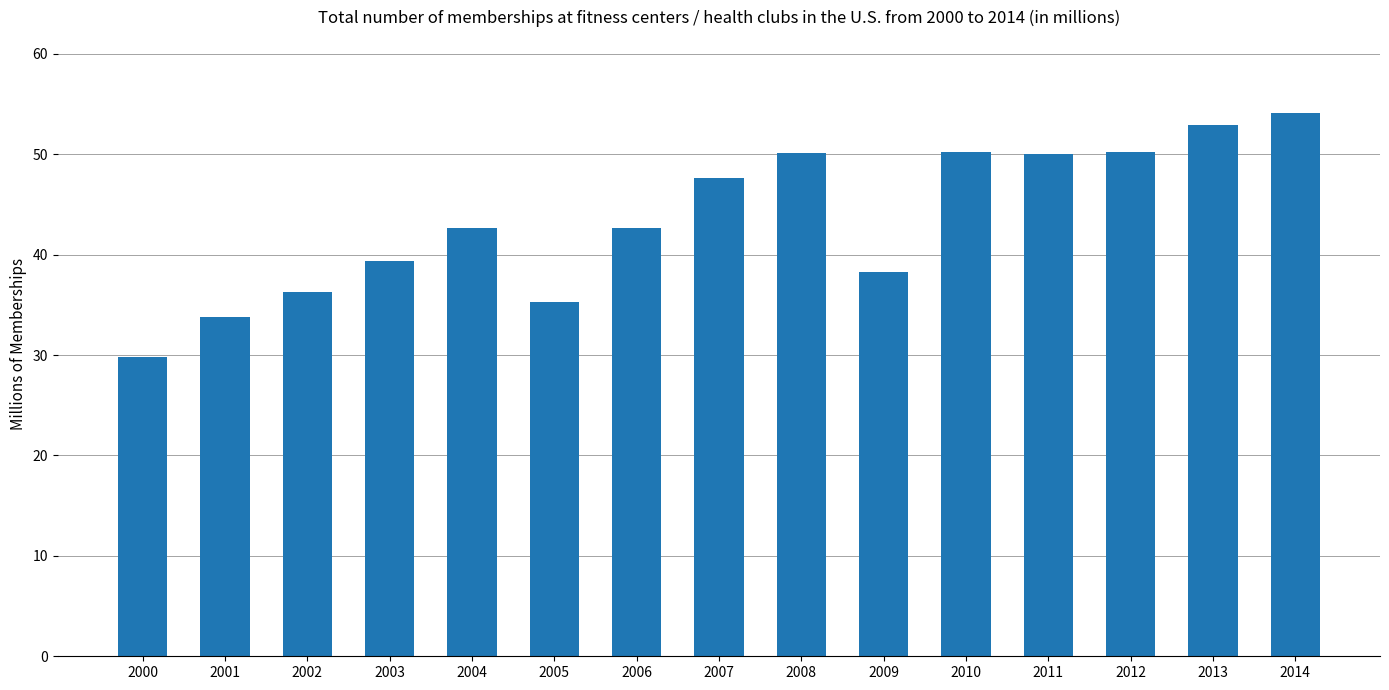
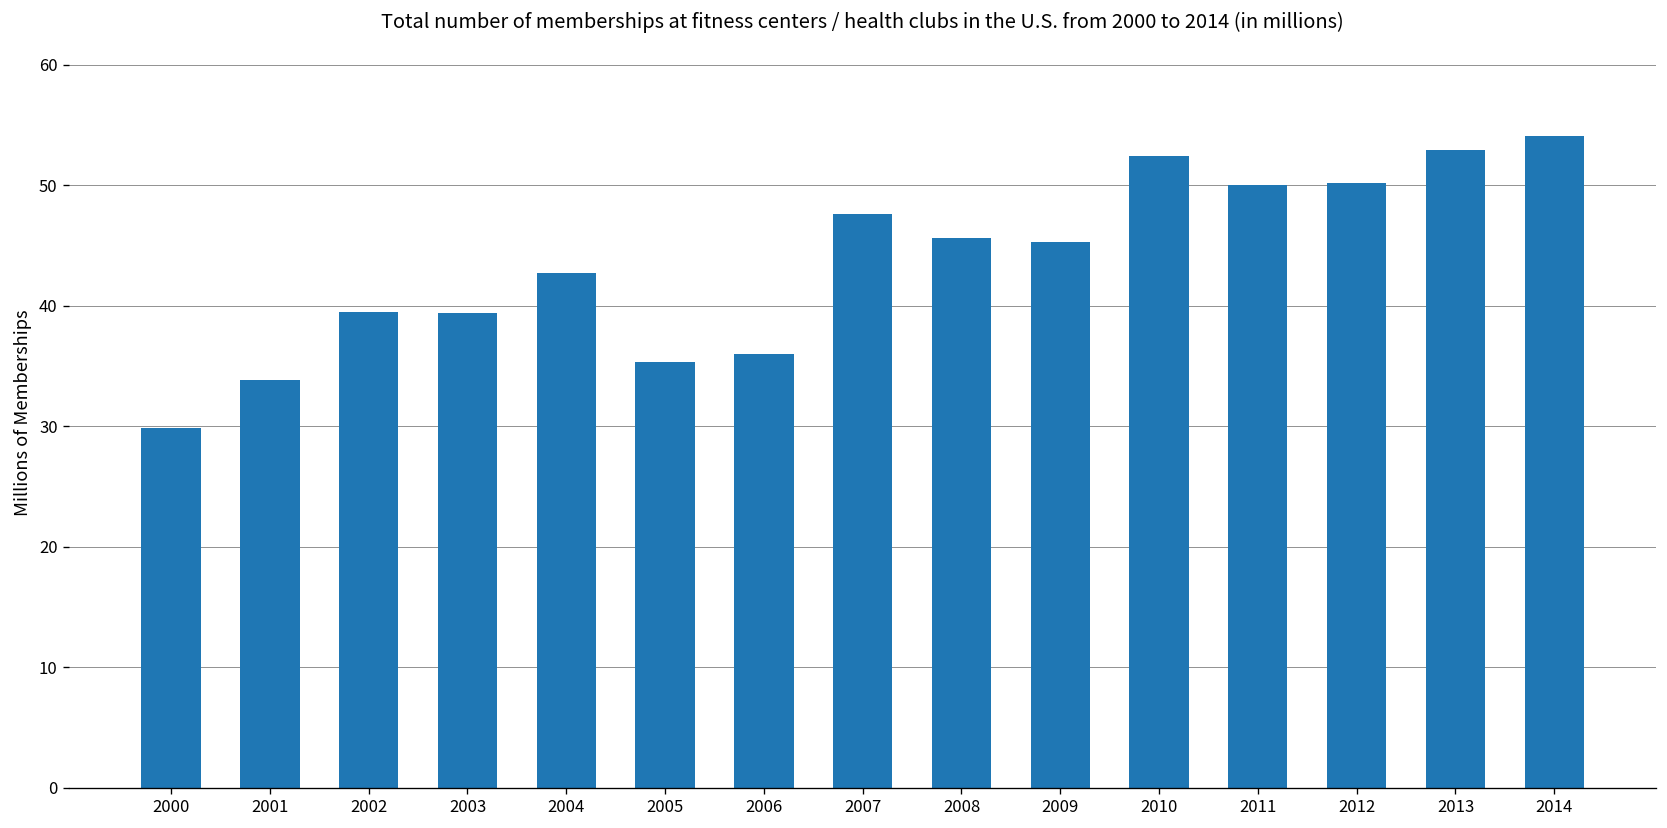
2002: 36.3 -> 39.5
2006: 42.7 -> 36.0
2008: 50.1 -> 45.6
2009: 38.3 -> 45.3
2010: 50.2 -> 52.4
